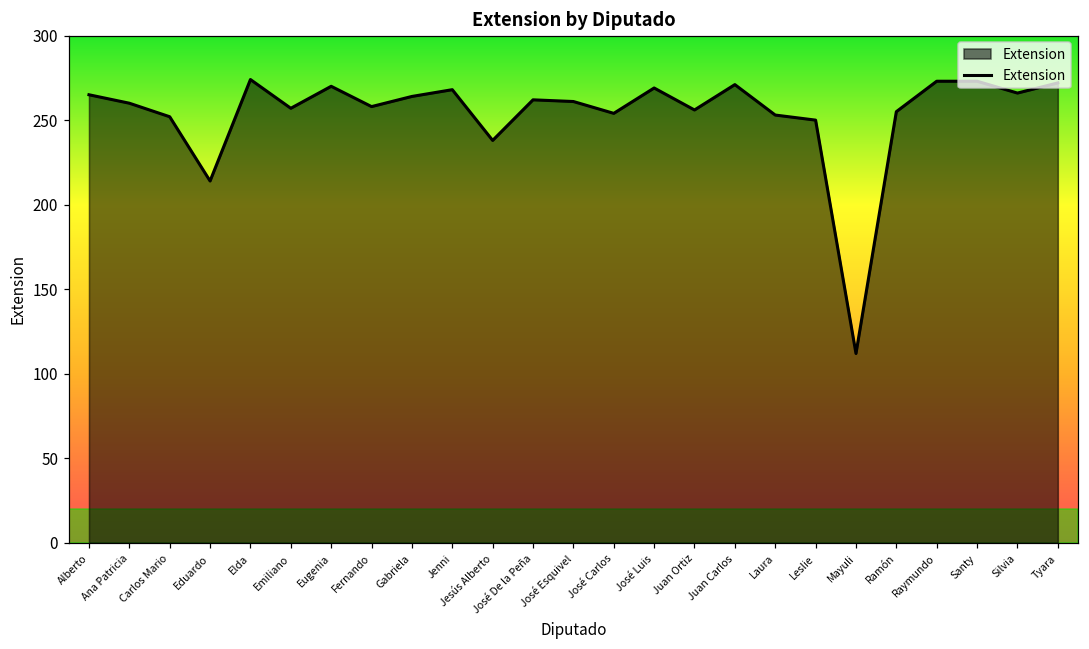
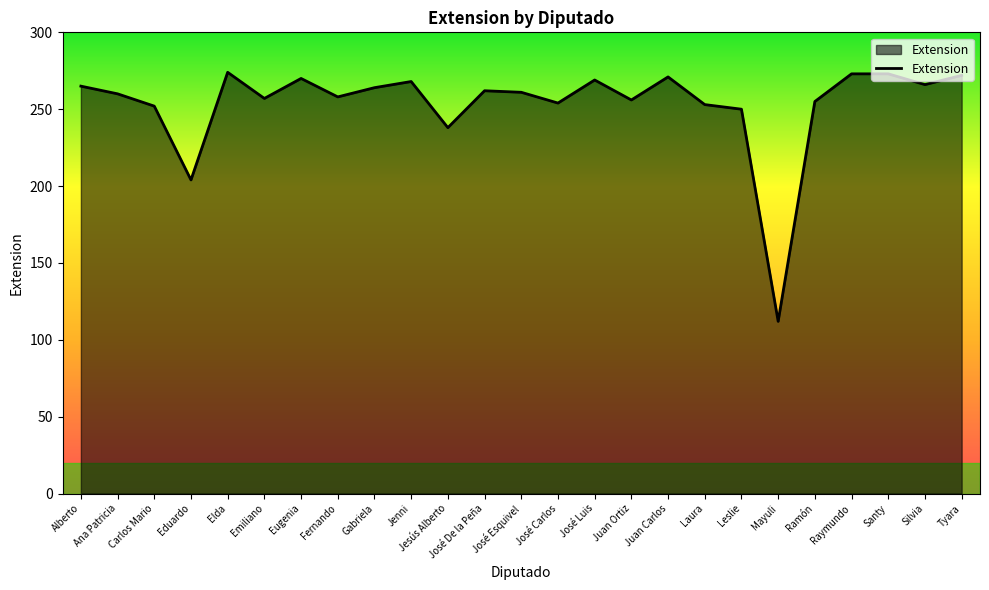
Eduardo: 214 -> 204
